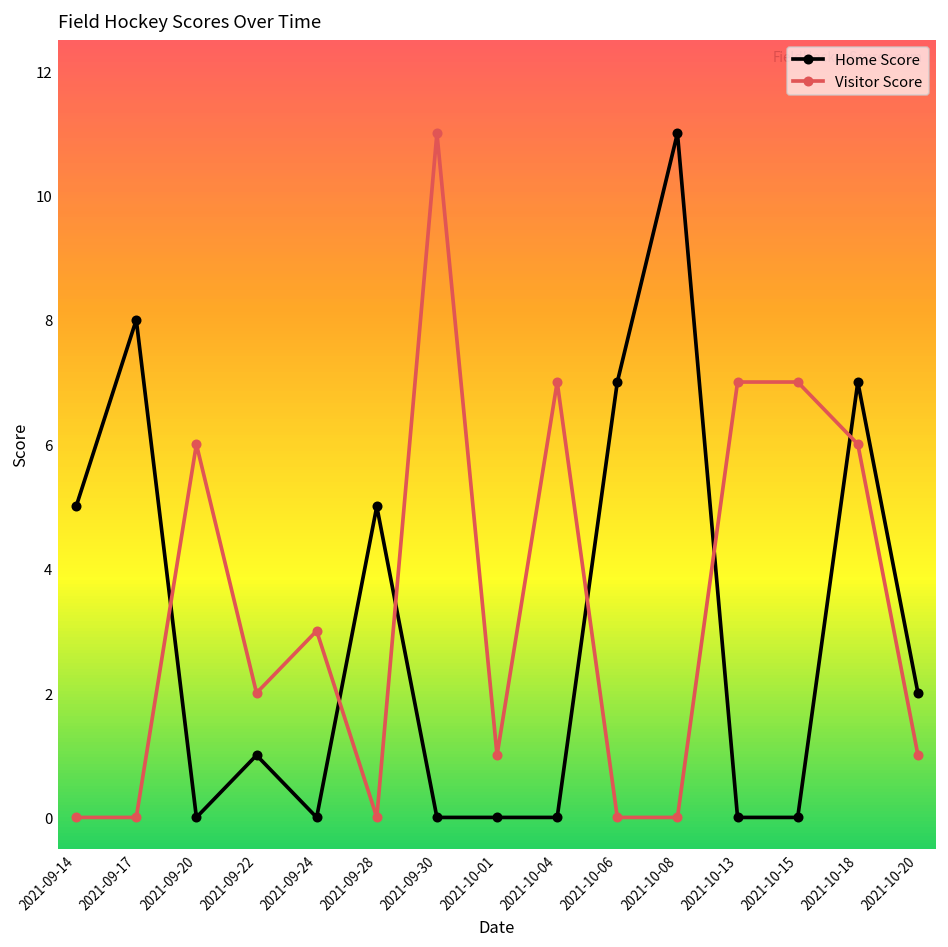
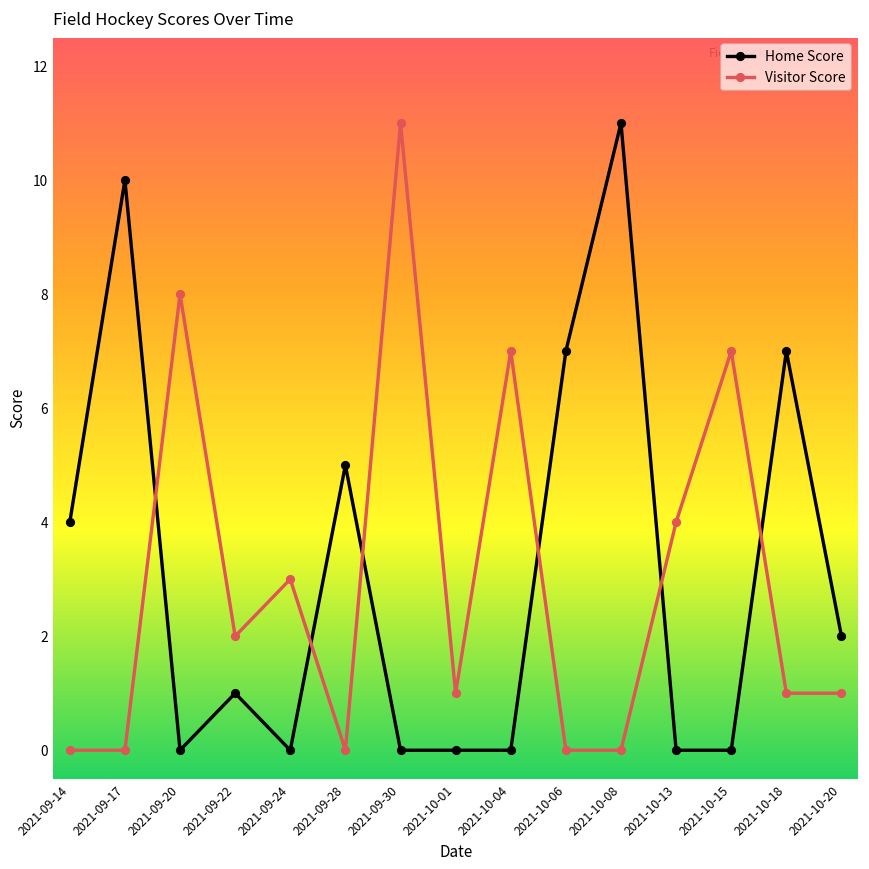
Home Score, 2021-09-14: 5 -> 4
Home Score, 2021-09-17: 8 -> 10
Visitor Score, 2021-09-20: 6 -> 8
Visitor Score, 2021-10-13: 7 -> 4
Visitor Score, 2021-10-18: 6 -> 1
